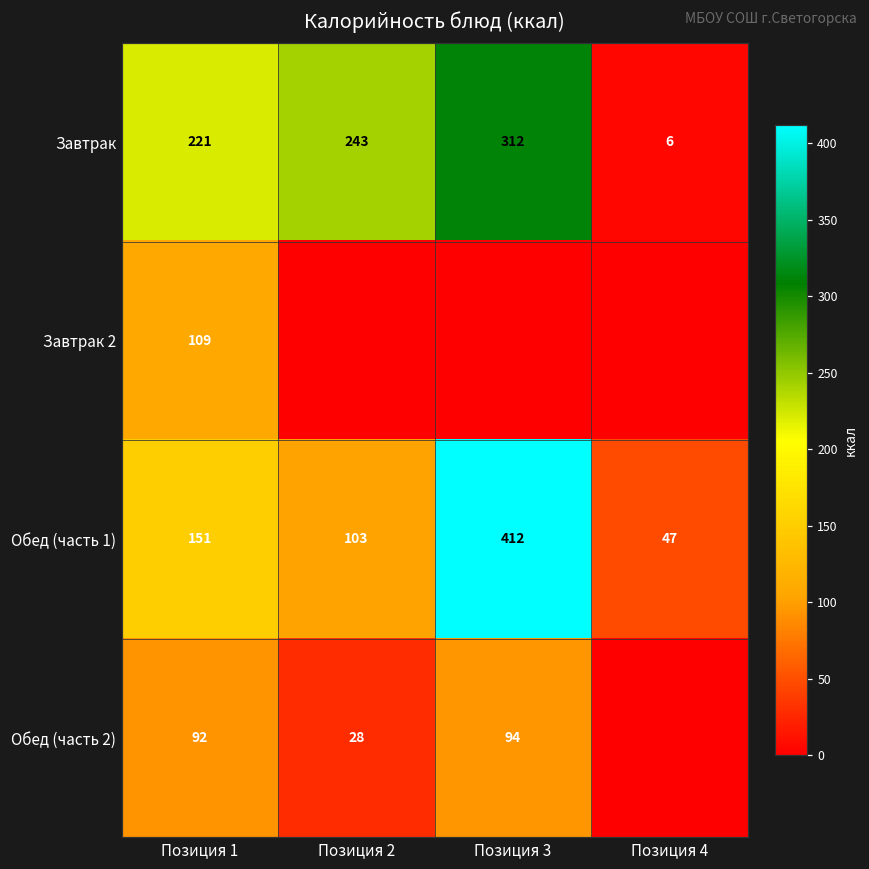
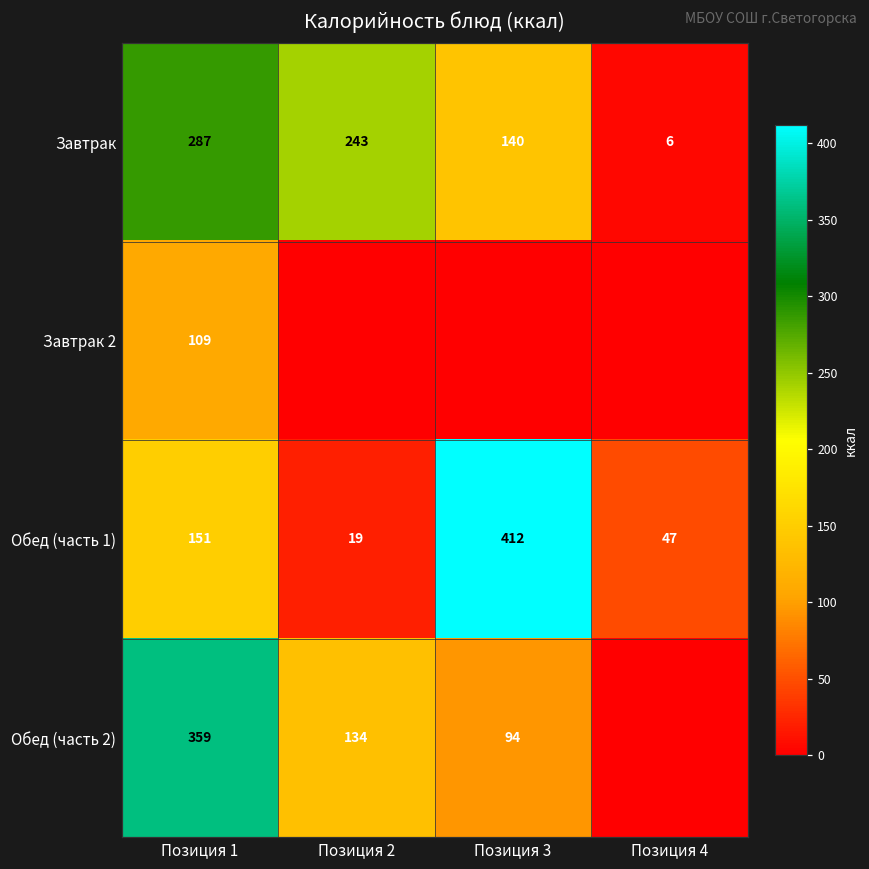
Завтрак, Позиция 1: 221 -> 287
Завтрак, Позиция 3: 312 -> 140
Обед (часть 1), Позиция 2: 103 -> 19
Обед (часть 2), Позиция 1: 92 -> 359
Обед (часть 2), Позиция 2: 28 -> 134
